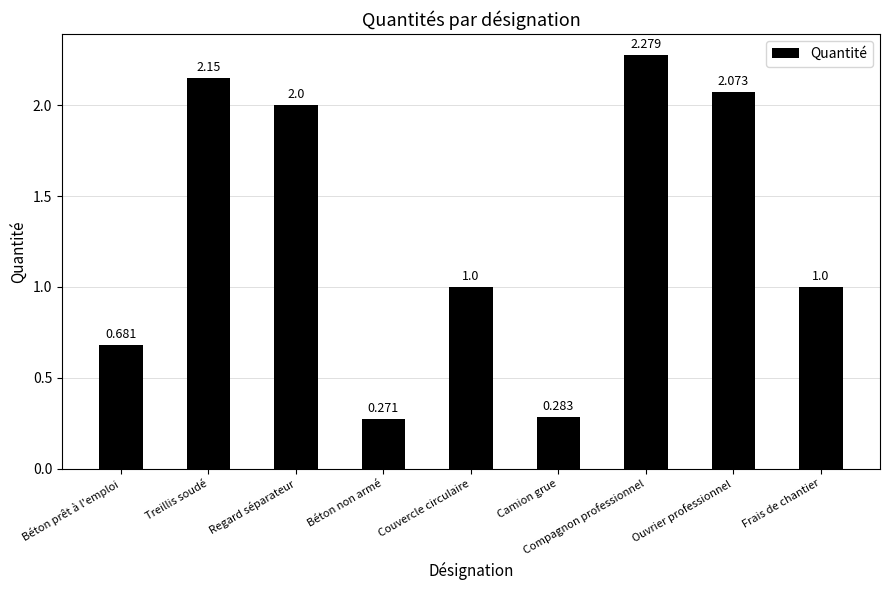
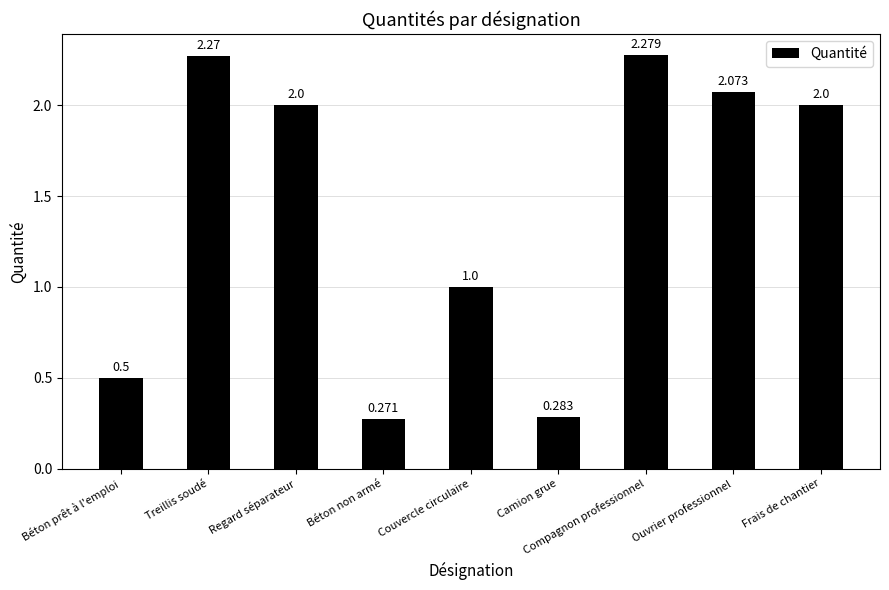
Béton prêt à l'emploi: 0.681 -> 0.5
Treillis soudé: 2.15 -> 2.27
Frais de chantier: 1.0 -> 2.0
